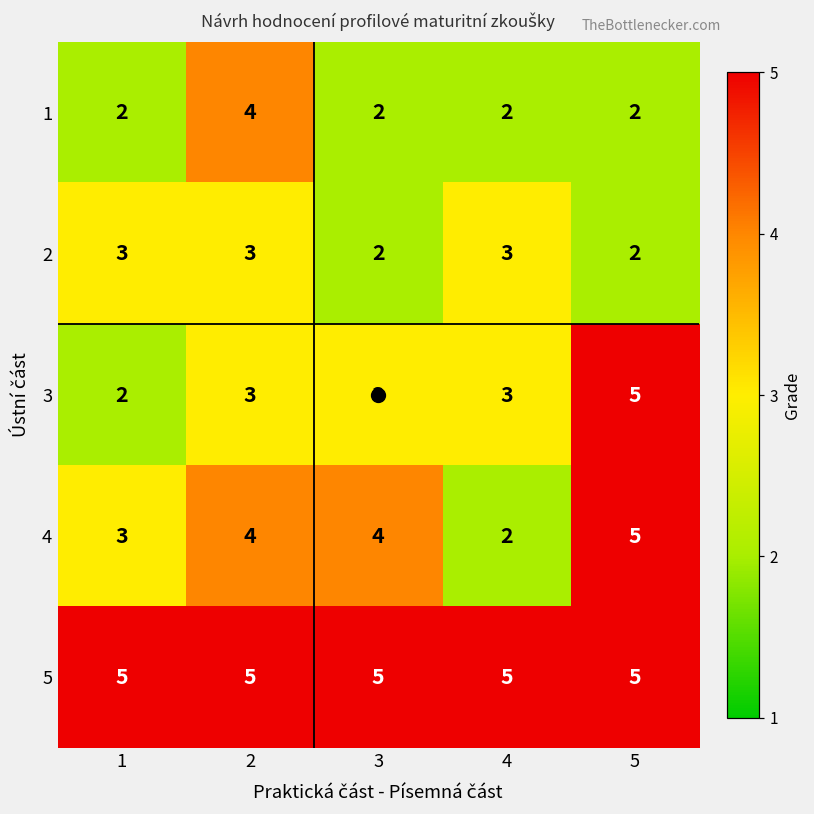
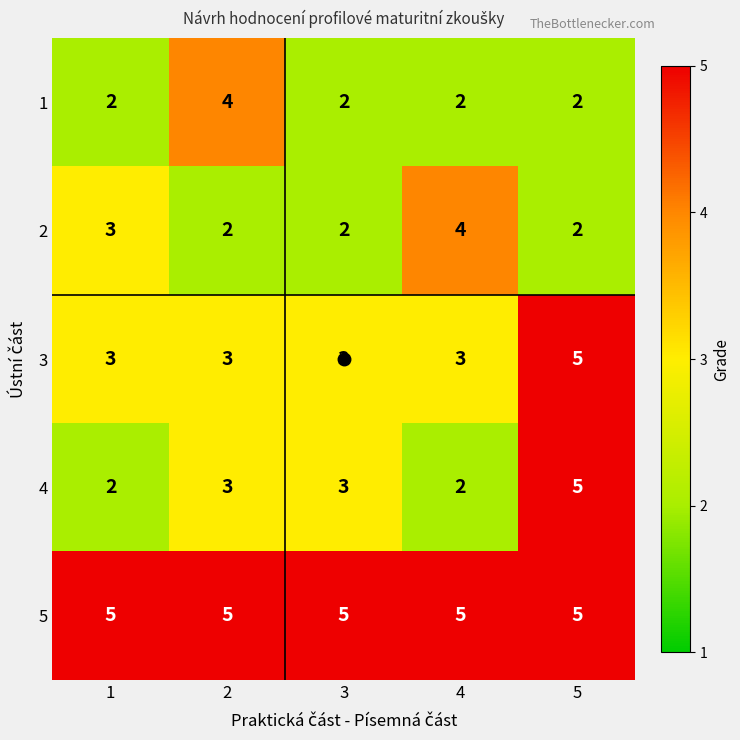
2, 2: 3 -> 2
2, 4: 3 -> 4
3, 1: 2 -> 3
4, 1: 3 -> 2
4, 2: 4 -> 3
4, 3: 4 -> 3
